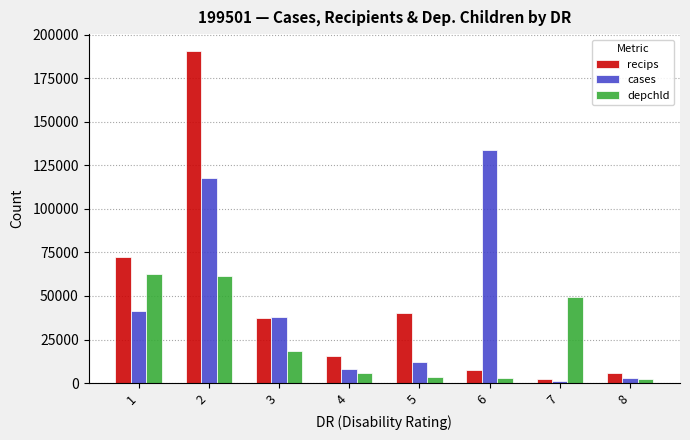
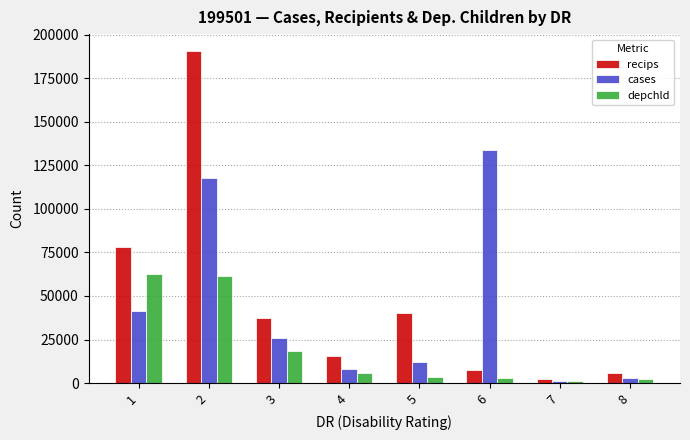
recips, 1: 72000 -> 78000
cases, 3: 38000 -> 26000
depchld, 7: 49000 -> 1000
